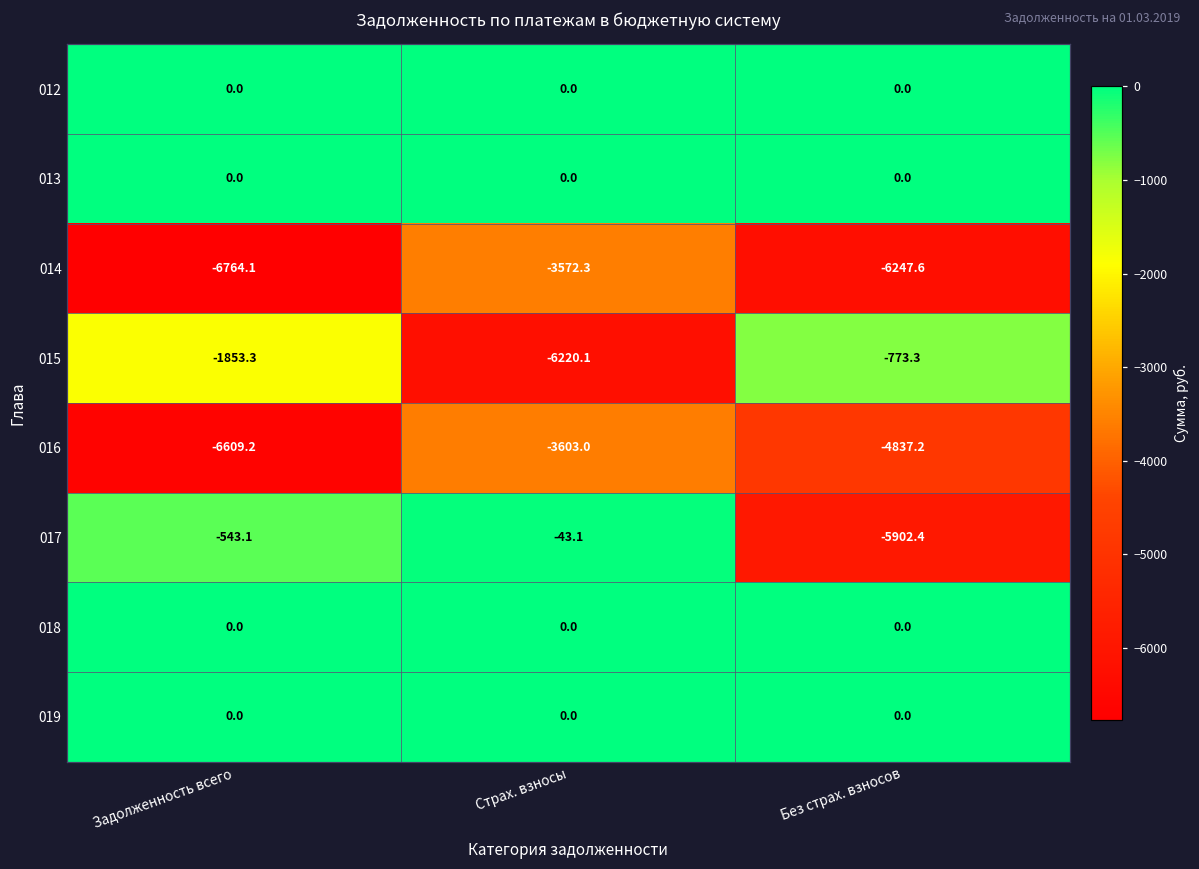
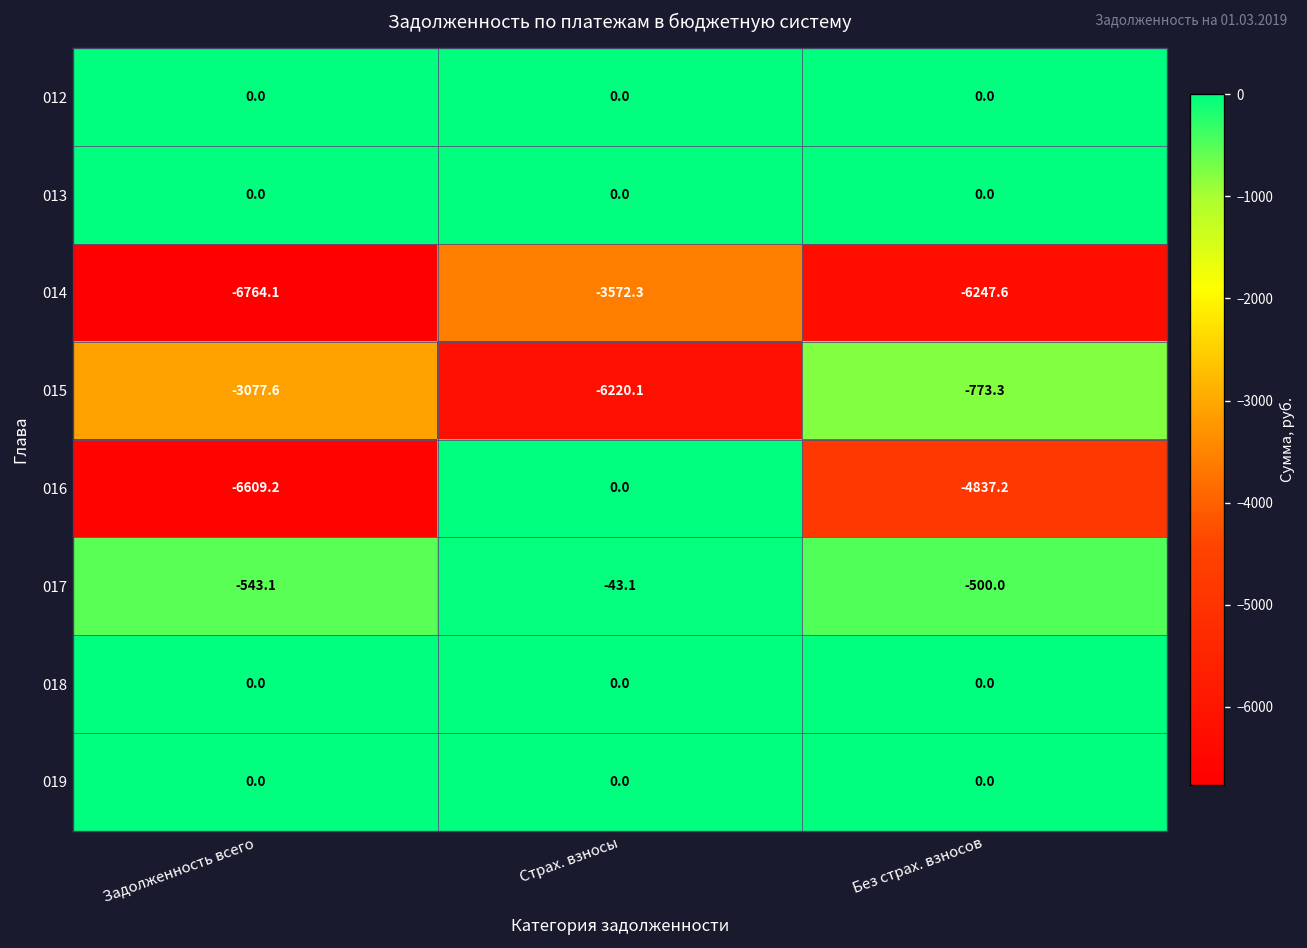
015, Задолженность всего: -1853.3 -> -3077.6
016, Страх. взносы: -3603.0 -> 0.0
017, Без страх. взносов: -5902.4 -> -500.0
